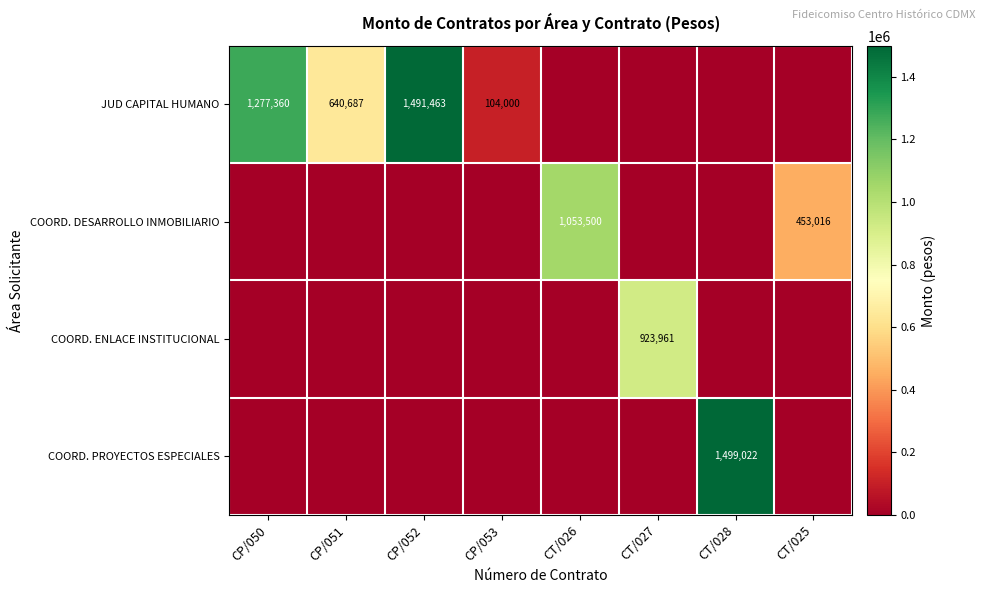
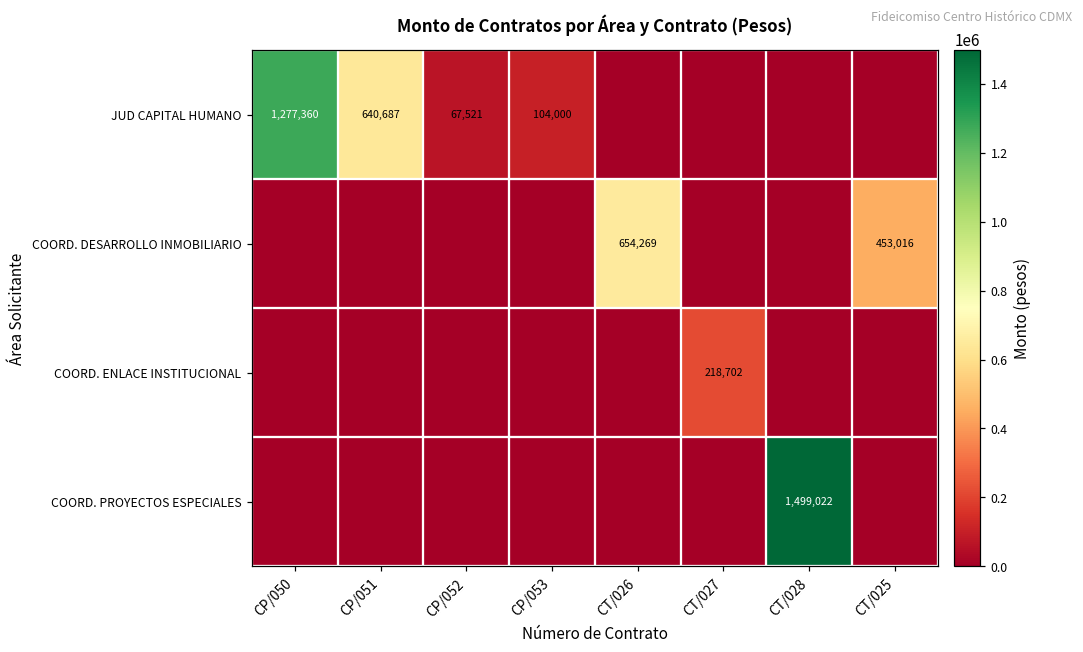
JUD CAPITAL HUMANO, CP/052: 1,491,463 -> 67,521
COORD. DESARROLLO INMOBILIARIO, CT/026: 1,053,500 -> 654,269
COORD. ENLACE INSTITUCIONAL, CT/027: 923,961 -> 218,702
